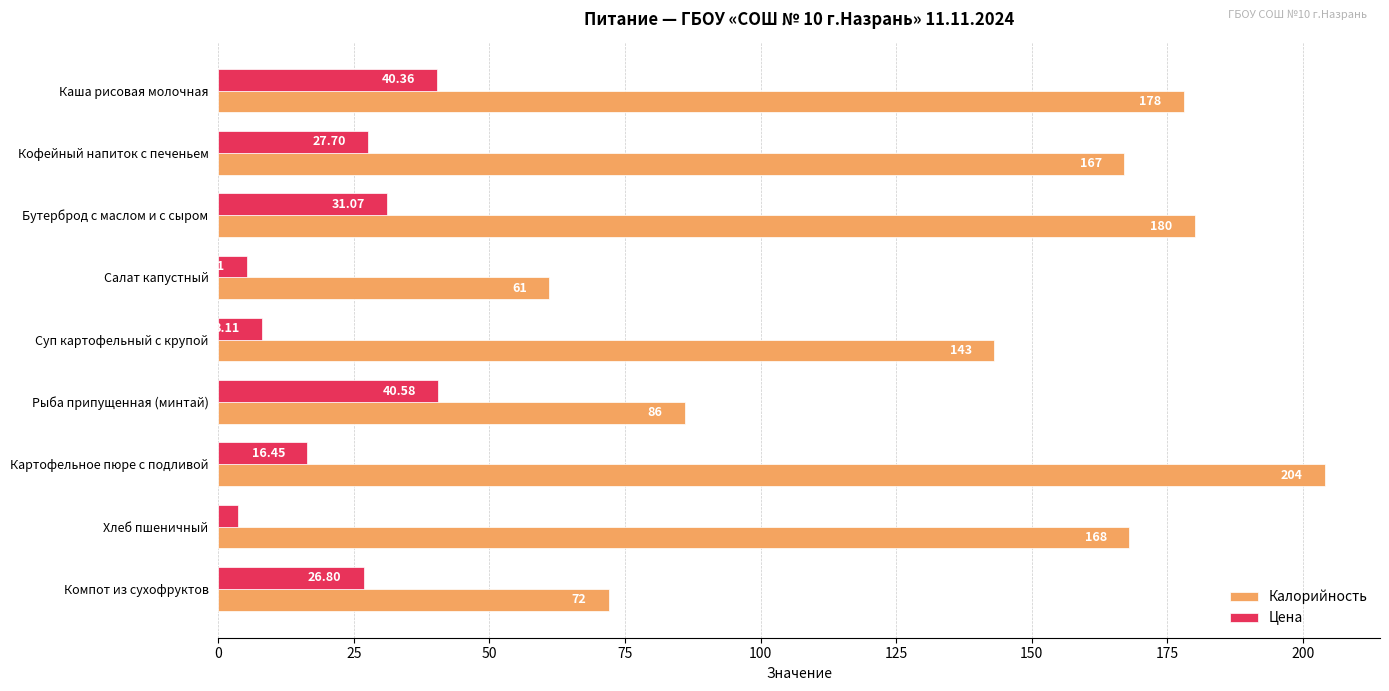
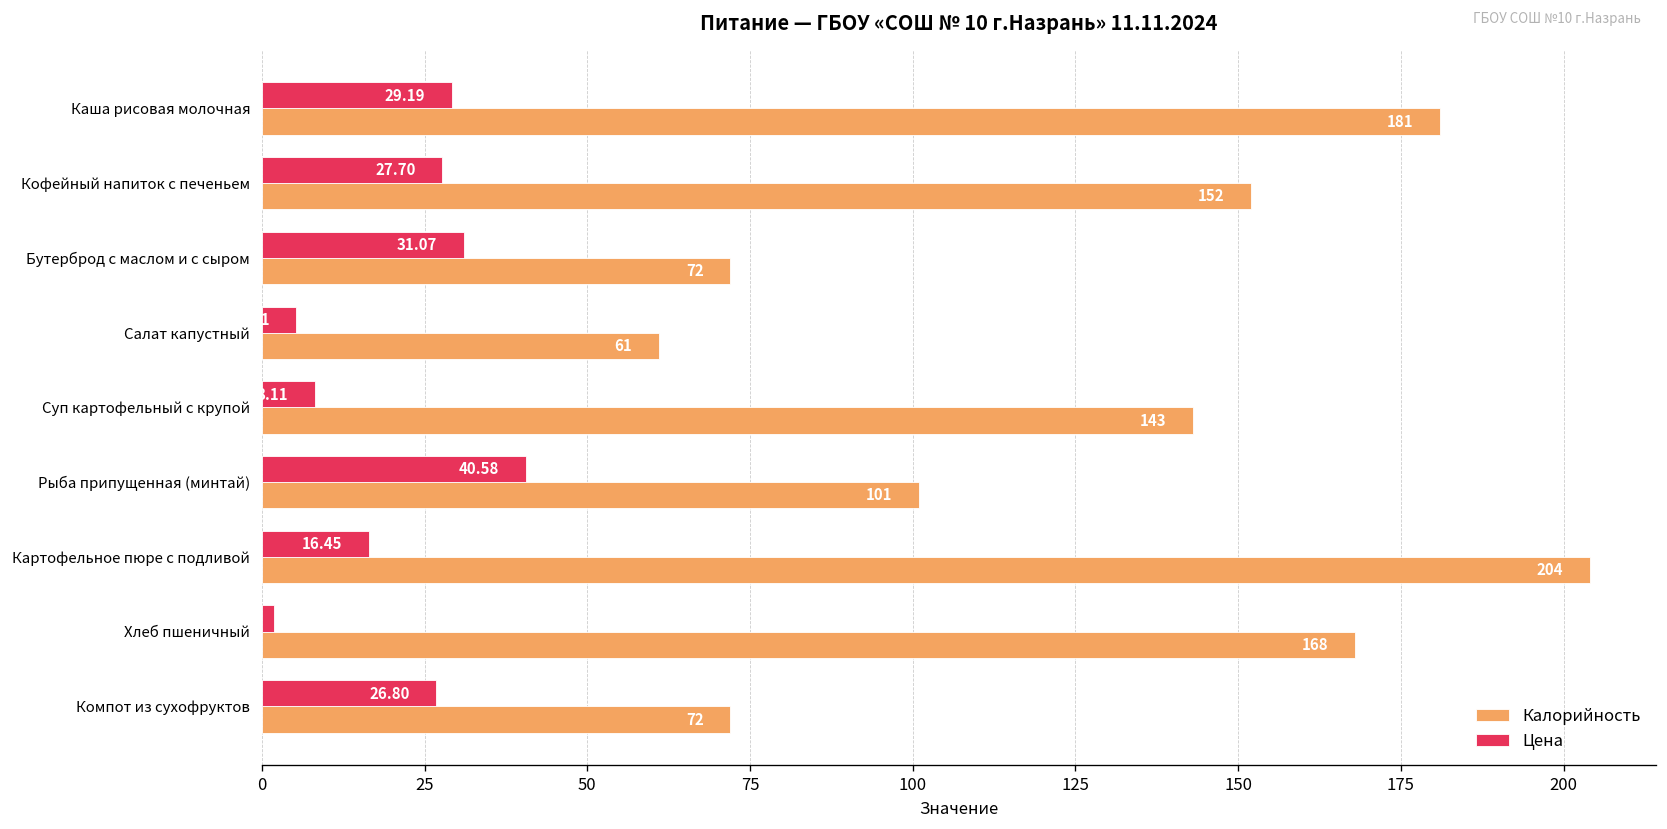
Цена, Каша рисовая молочная: 40.36 -> 29.19
Калорийность, Каша рисовая молочная: 178 -> 181
Калорийность, Кофейный напиток с печеньем: 167 -> 152
Калорийность, Бутерброд с маслом и с сыром: 180 -> 72
Калорийность, Рыба припущенная (минтай): 86 -> 101
Цена, Хлеб пшеничный: 4 -> 2
